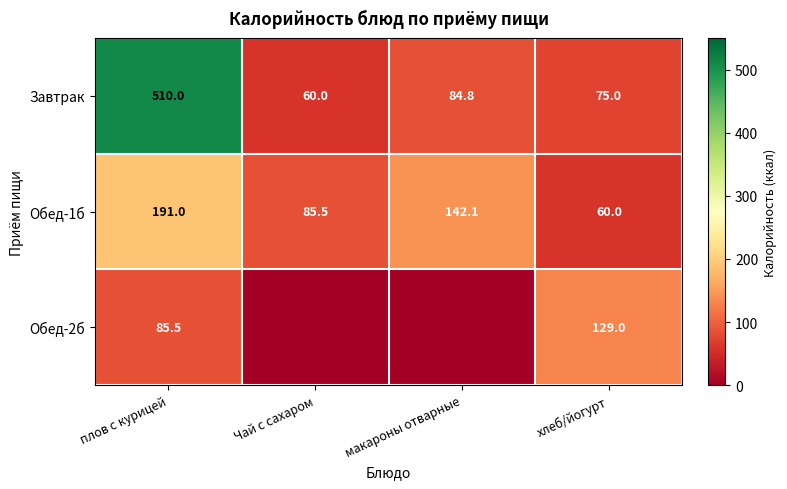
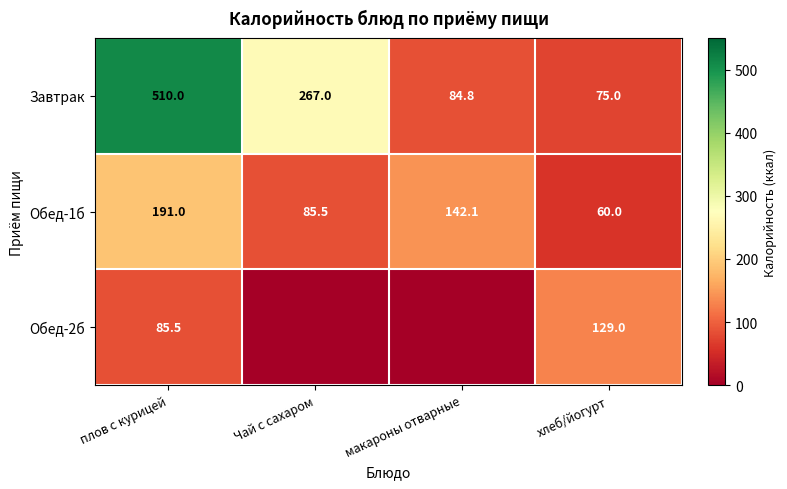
Завтрак, Чай с сахаром: 60.0 -> 267.0
